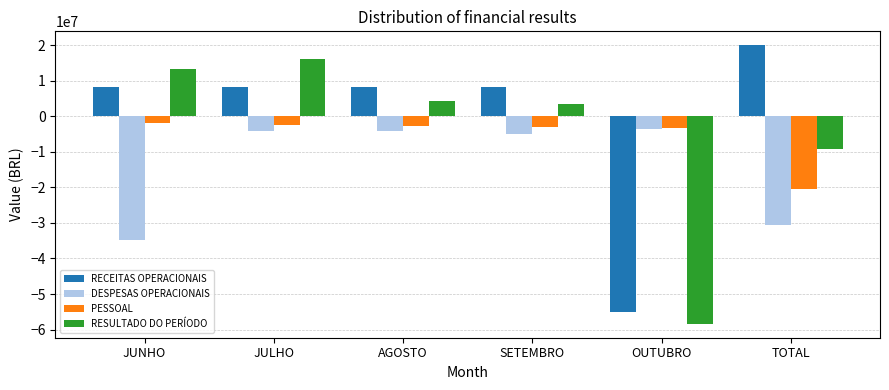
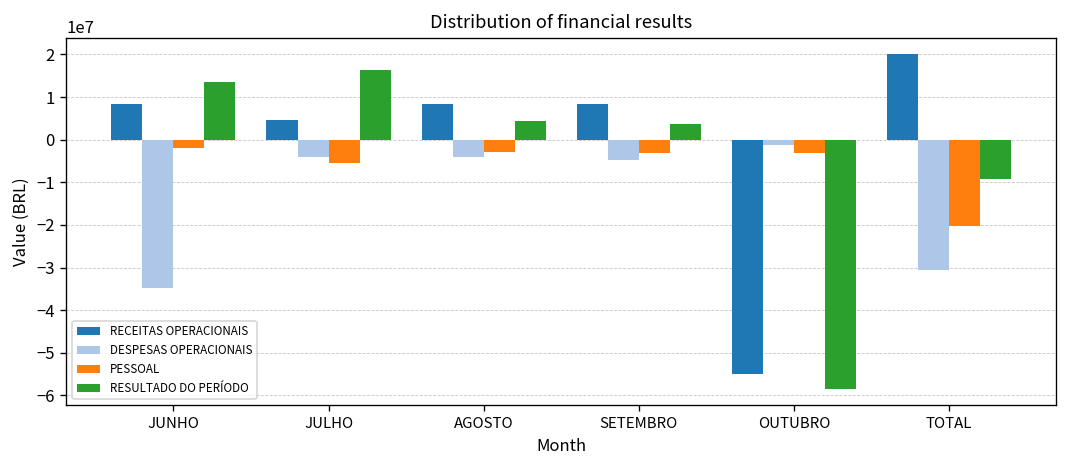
RECEITAS OPERACIONAIS, JULHO: 8000000 -> 5000000
PESSOAL, JULHO: -2000000 -> -5000000
DESPESAS OPERACIONAIS, OUTUBRO: -4000000 -> -1000000
